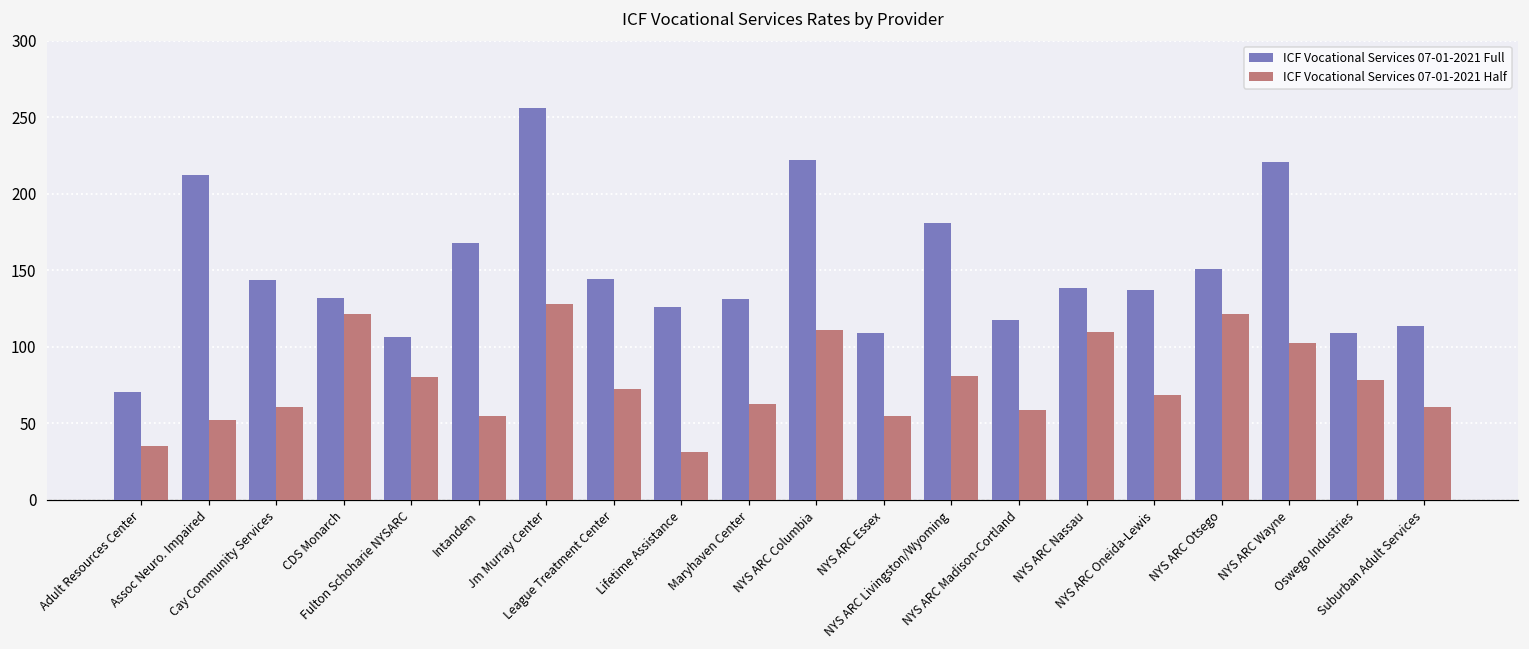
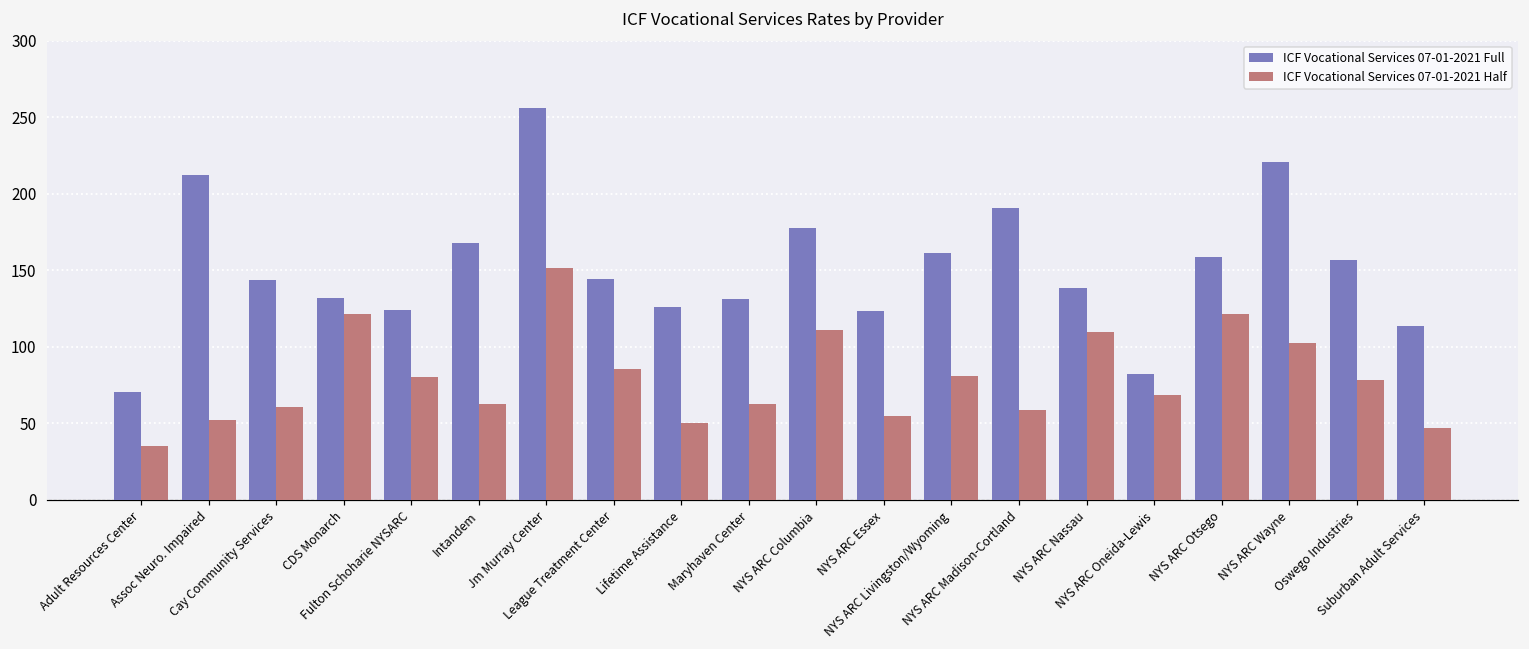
ICF Vocational Services 07-01-2021 Full, Fulton Schoharie NYSARC: 106 -> 124
ICF Vocational Services 07-01-2021 Half, Intandem: 55 -> 62
ICF Vocational Services 07-01-2021 Half, Jm Murray Center: 128 -> 152
ICF Vocational Services 07-01-2021 Half, League Treatment Center: 72 -> 86
ICF Vocational Services 07-01-2021 Half, Lifetime Assistance: 31 -> 50
ICF Vocational Services 07-01-2021 Full, NYS ARC Columbia: 222 -> 177
ICF Vocational Services 07-01-2021 Full, NYS ARC Essex: 109 -> 123
ICF Vocational Services 07-01-2021 Full, NYS ARC Livingston/Wyoming: 181 -> 161
ICF Vocational Services 07-01-2021 Full, NYS ARC Madison-Cortland: 117 -> 190
ICF Vocational Services 07-01-2021 Full, NYS ARC Oneida-Lewis: 137 -> 82
ICF Vocational Services 07-01-2021 Full, NYS ARC Otsego: 150 -> 159
ICF Vocational Services 07-01-2021 Full, Oswego Industries: 109 -> 157
ICF Vocational Services 07-01-2021 Half, Suburban Adult Services: 61 -> 47
